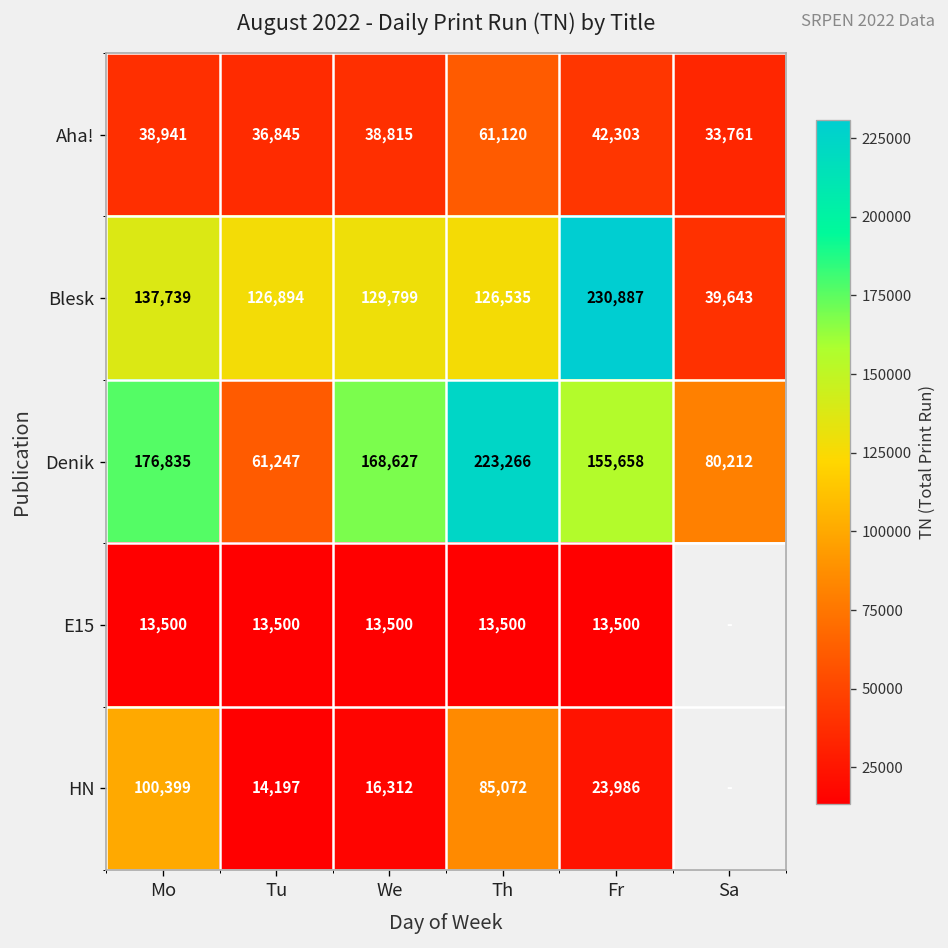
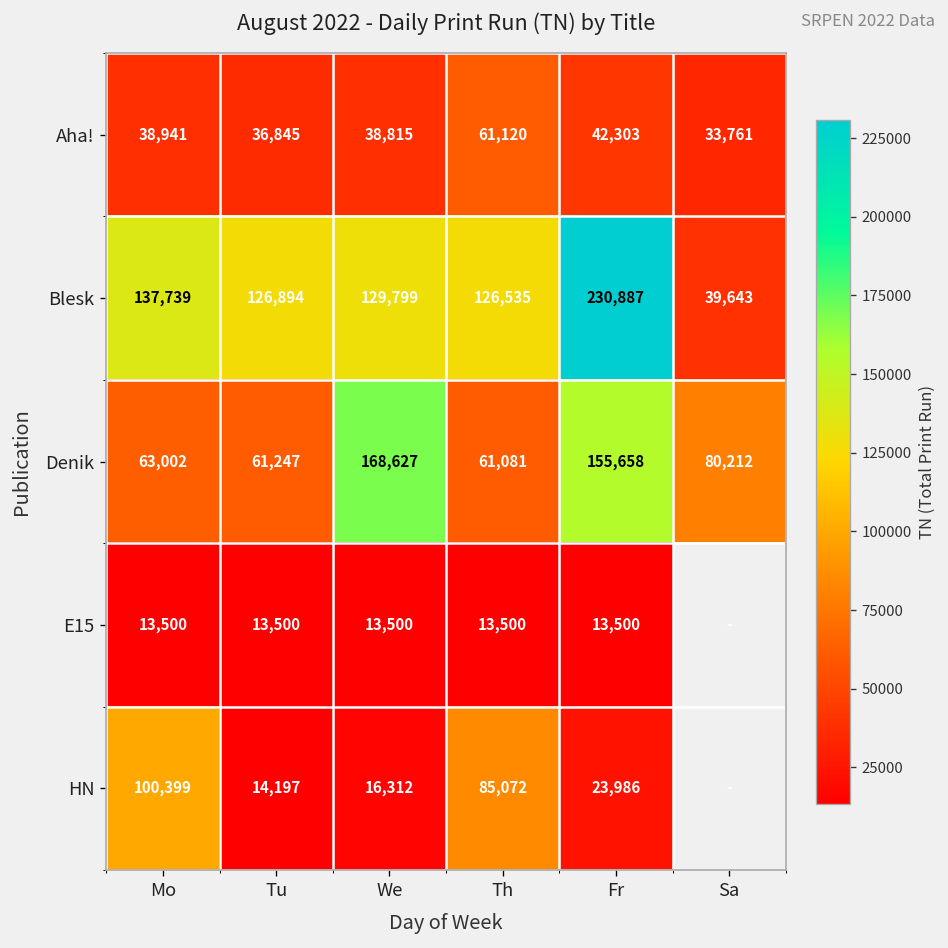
Denik, Mo: 176,835 -> 63,002
Denik, Th: 223,266 -> 61,081
